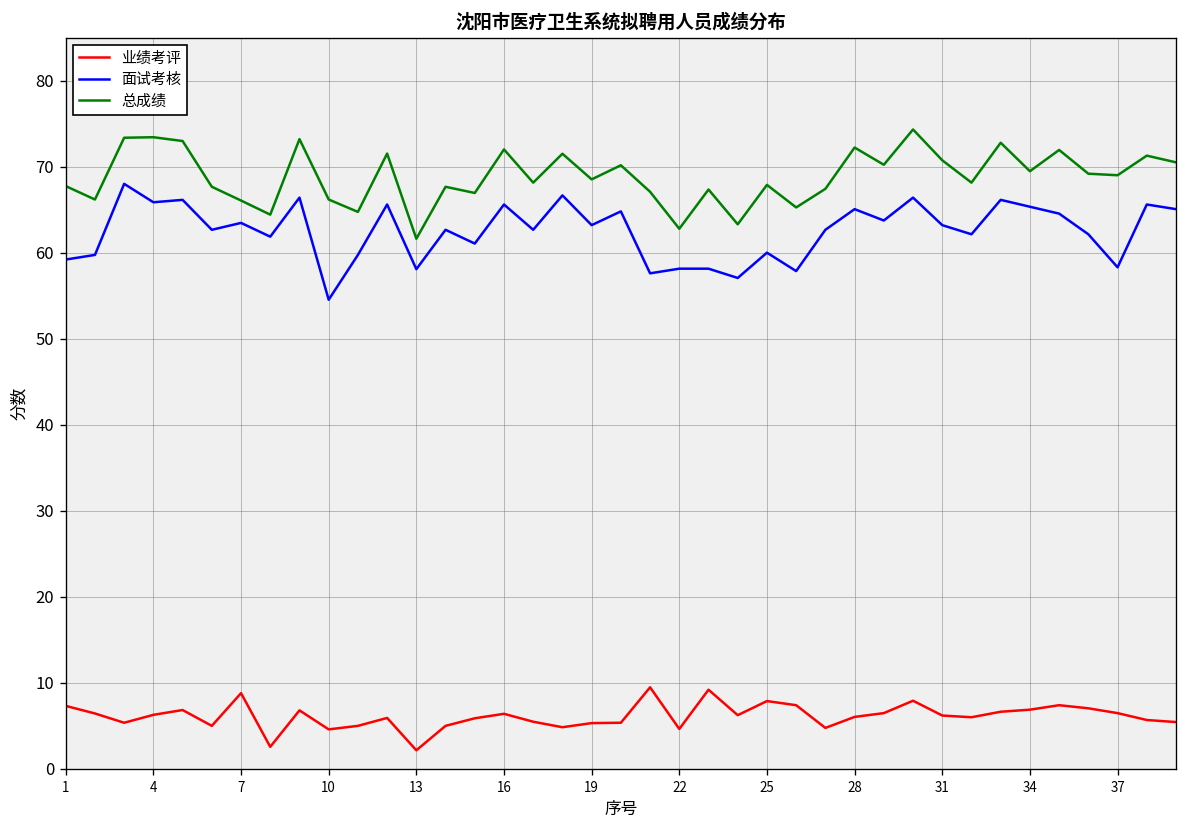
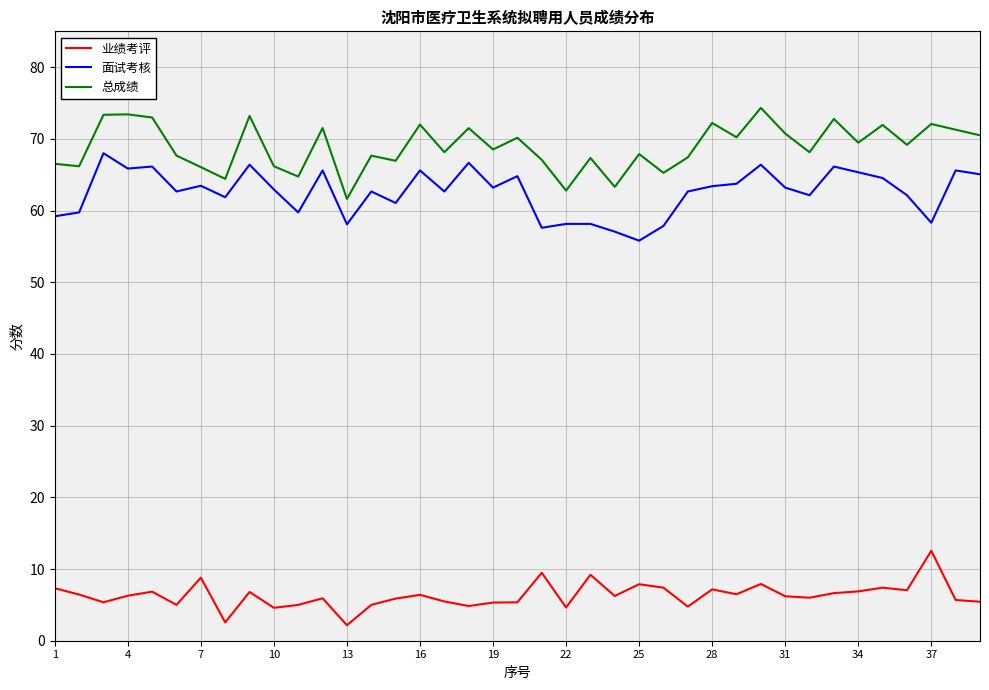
总成绩, 1: 68 -> 67
面试考核, 10: 55 -> 63
面试考核, 25: 60 -> 56
业绩考评, 28: 6 -> 7
面试考核, 28: 65 -> 63
业绩考评, 37: 6 -> 13
总成绩, 37: 69 -> 72
